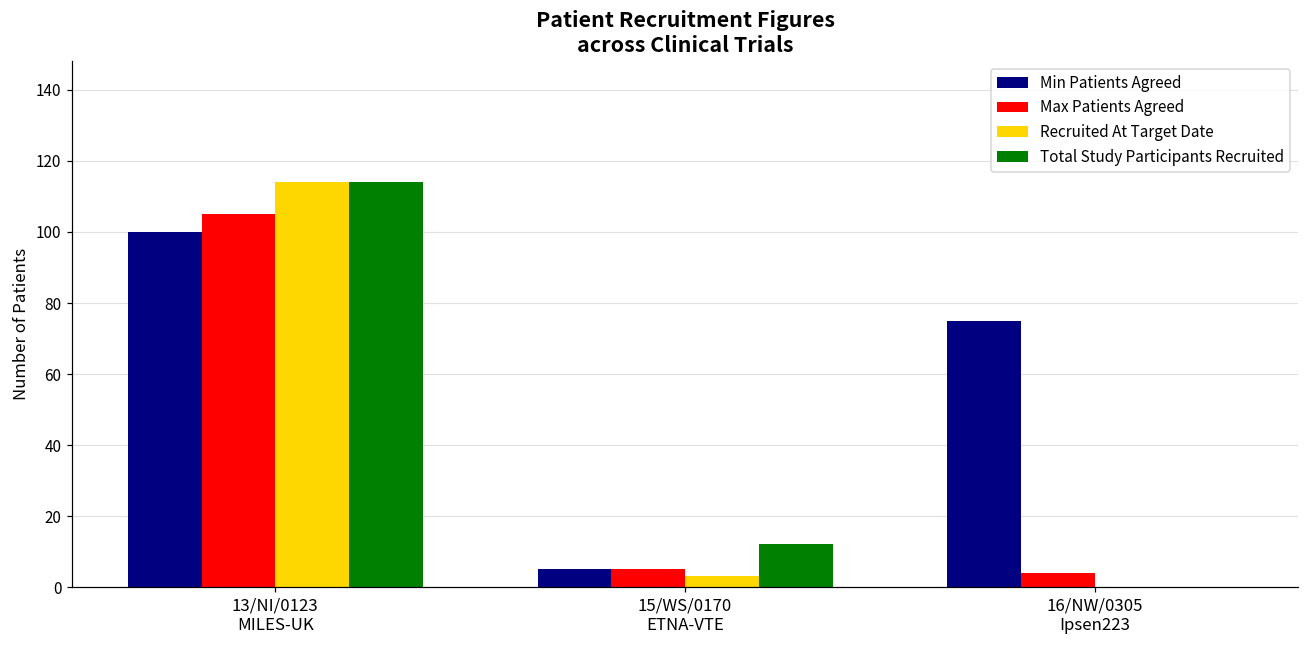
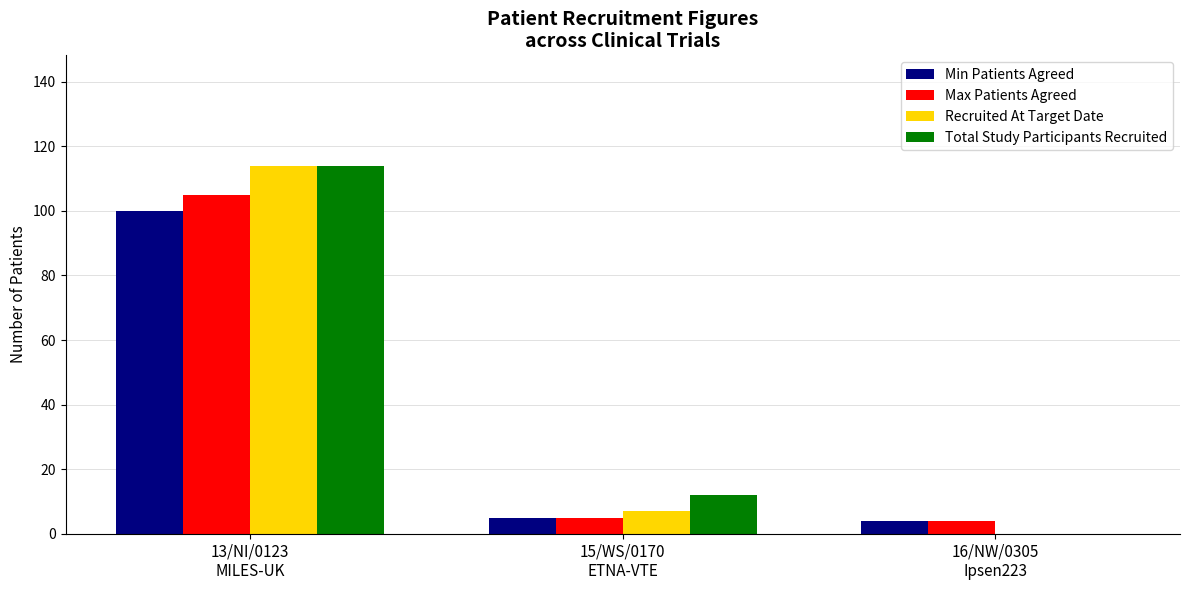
Recruited At Target Date, 15/WS/0170 ETNA-VTE: 3 -> 7
Min Patients Agreed, 16/NW/0305 Ipsen223: 75 -> 4
